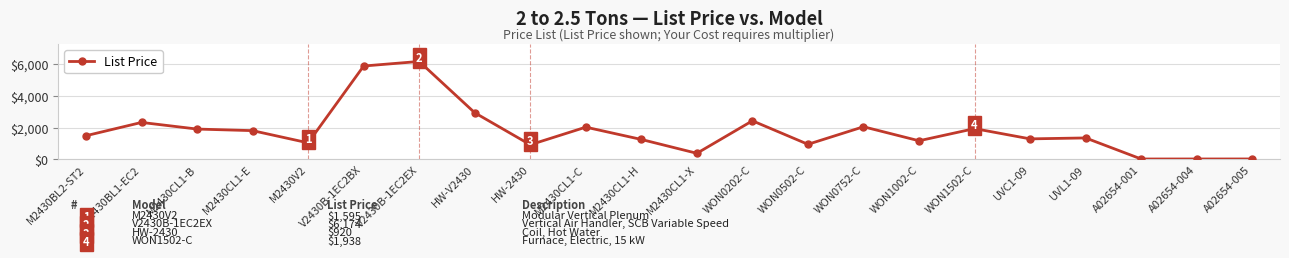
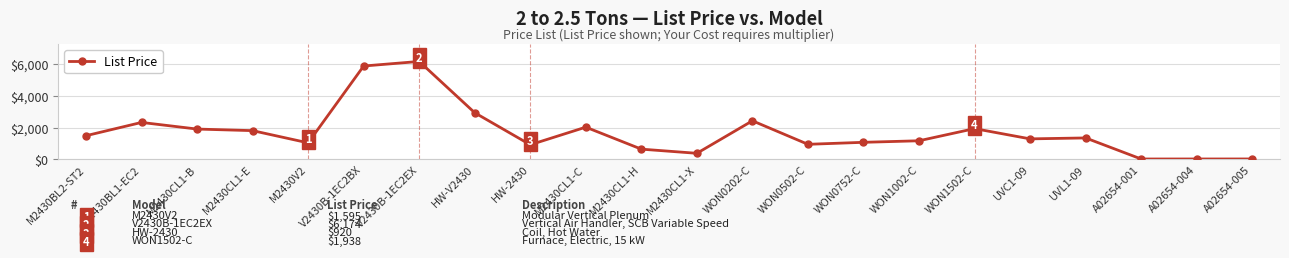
M2430CL1-H: $1,300 -> $600
WON0752-C: $2,100 -> $1,100
